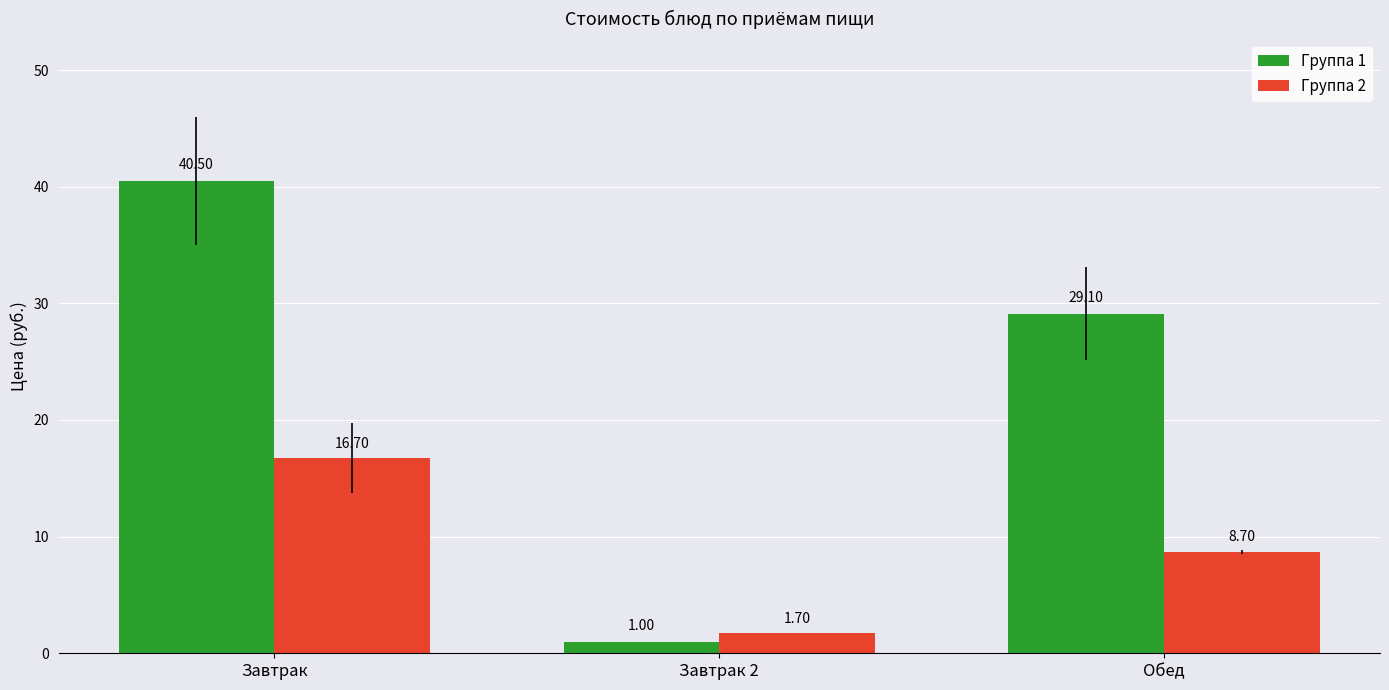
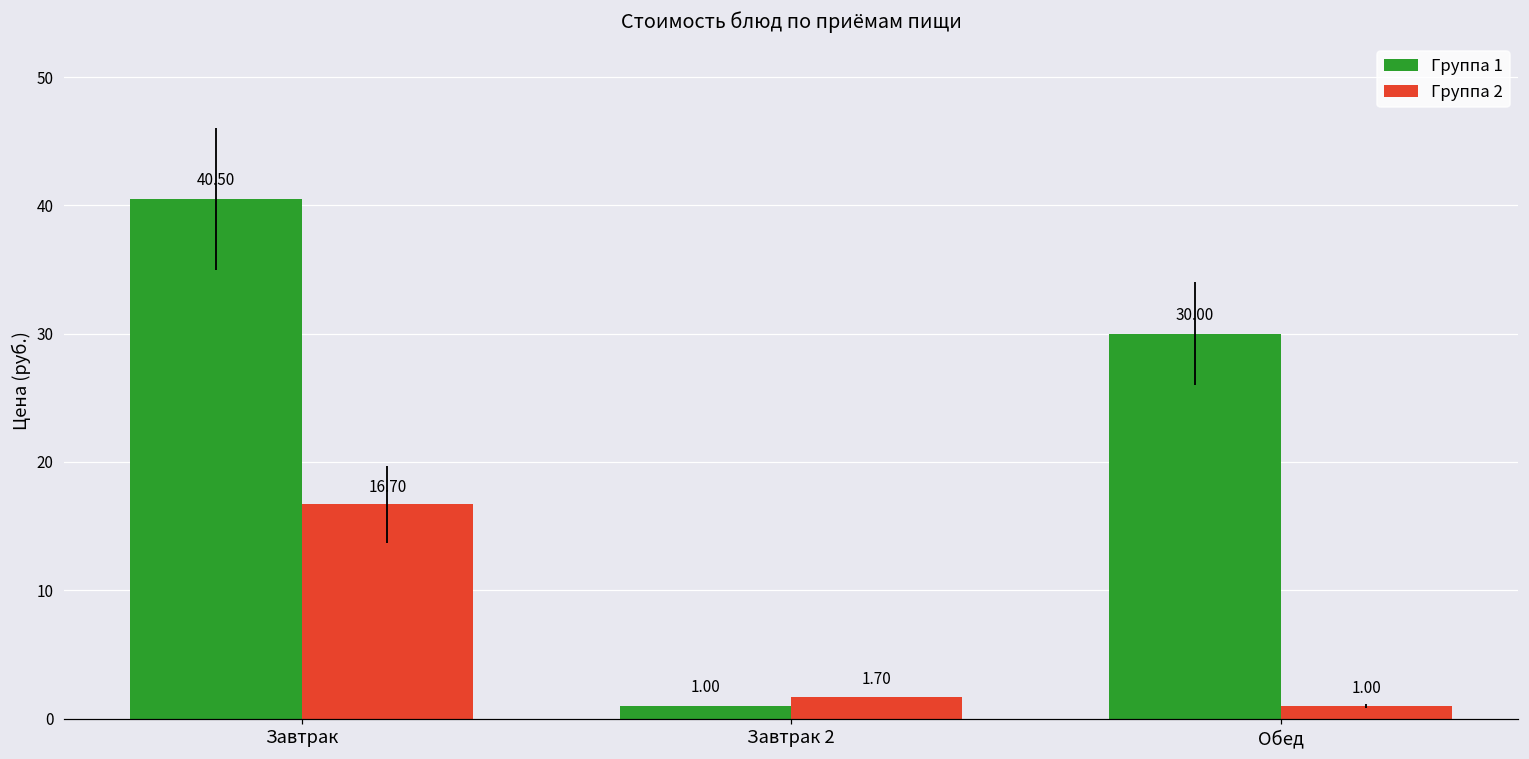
Группа 1, Обед: 29.10 -> 30.00
Группа 2, Обед: 8.70 -> 1.00
